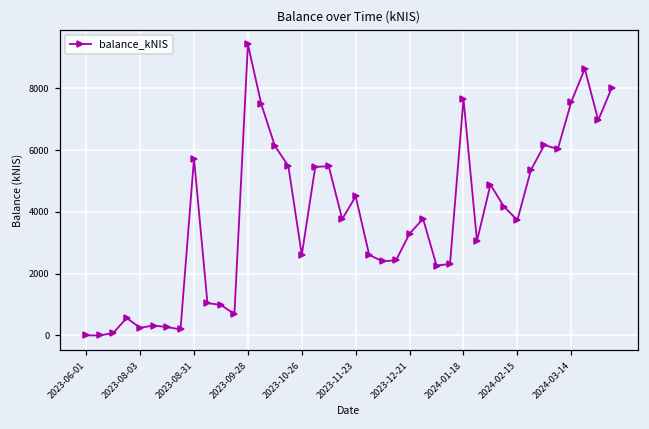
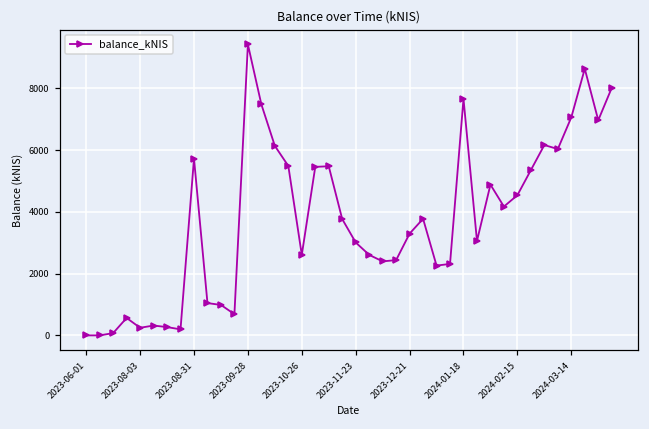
2023-11-23: 4500 -> 3000
2024-02-15: 3700 -> 4500
2024-03-14: 7600 -> 7100
